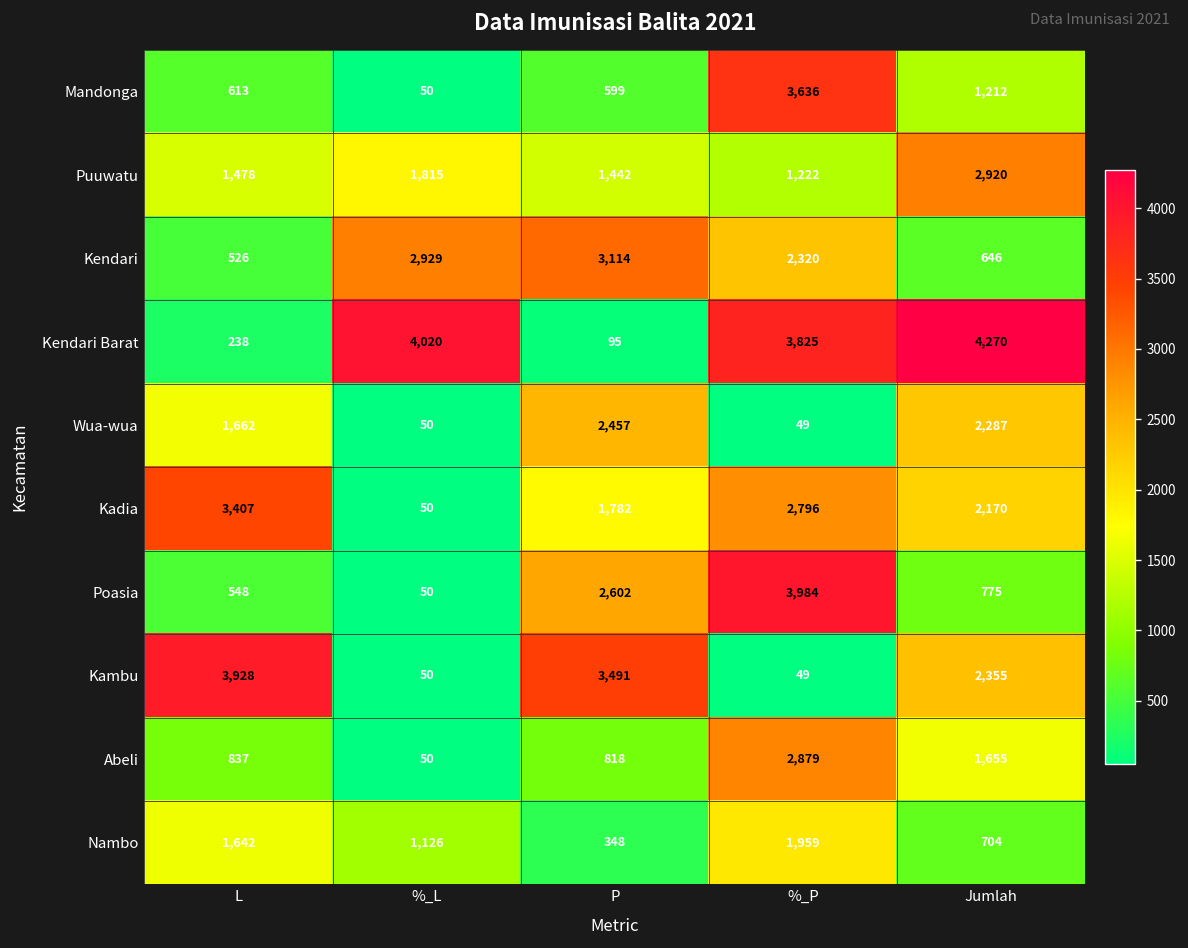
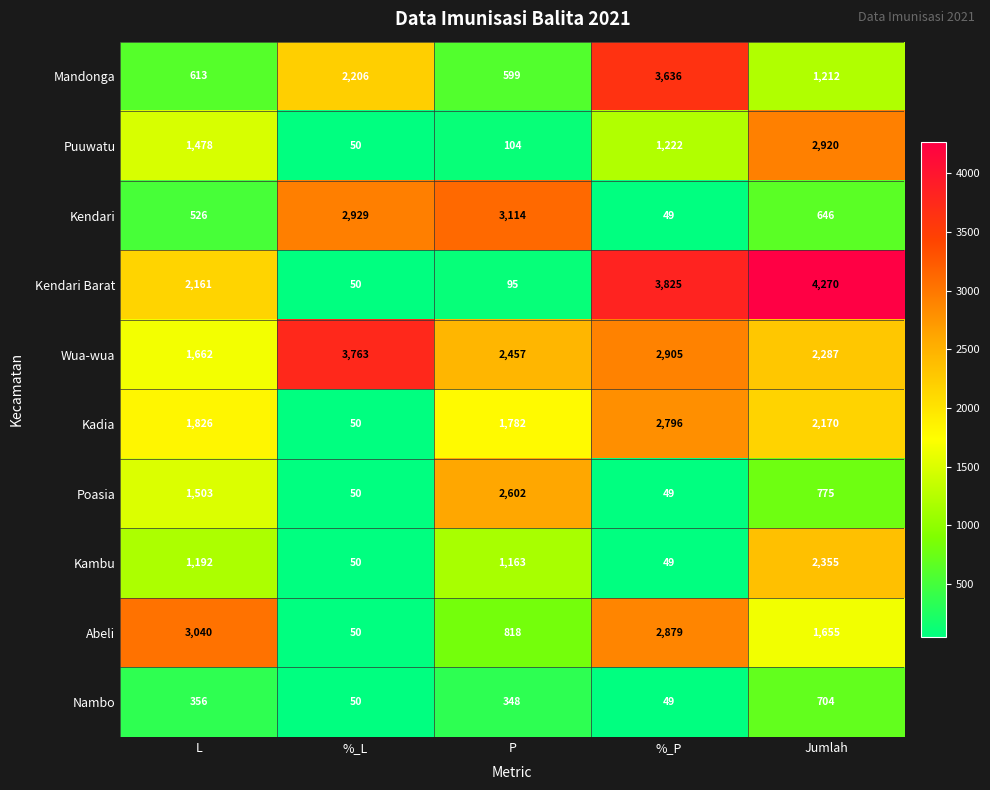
Mandonga, %_L: 50 -> 2,206
Puuwatu, %_L: 1,815 -> 50
Puuwatu, P: 1,442 -> 104
Kendari, %_P: 2,320 -> 49
Kendari Barat, L: 238 -> 2,161
Kendari Barat, %_L: 4,020 -> 50
Wua-wua, %_L: 50 -> 3,763
Wua-wua, %_P: 49 -> 2,905
Kadia, L: 3,407 -> 1,826
Poasia, L: 548 -> 1,503
Poasia, %_P: 3,984 -> 49
Kambu, L: 3,928 -> 1,192
Kambu, P: 3,491 -> 1,163
Abeli, L: 837 -> 3,040
Nambo, L: 1,642 -> 356
Nambo, %_L: 1,126 -> 50
Nambo, %_P: 1,959 -> 49
